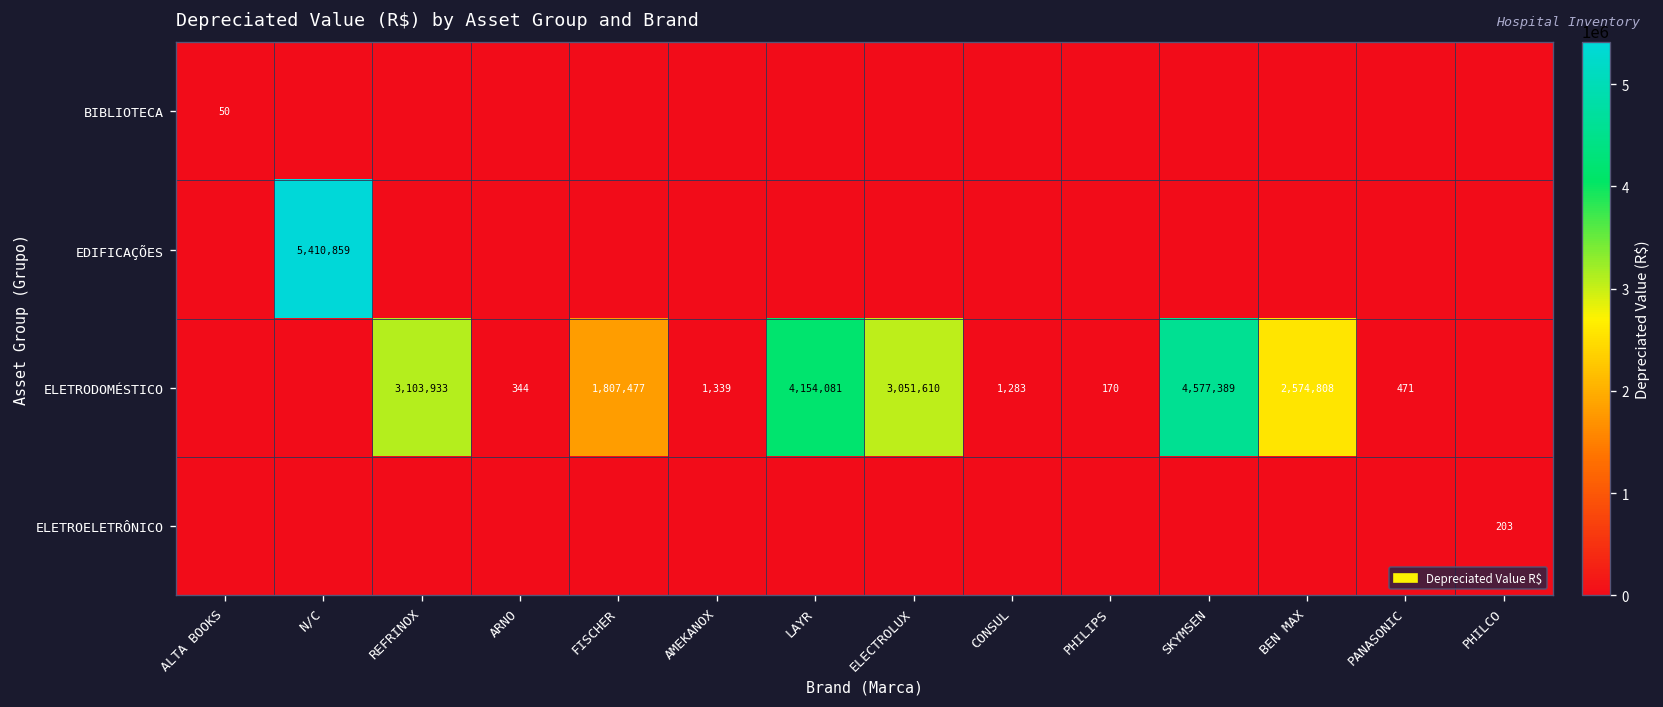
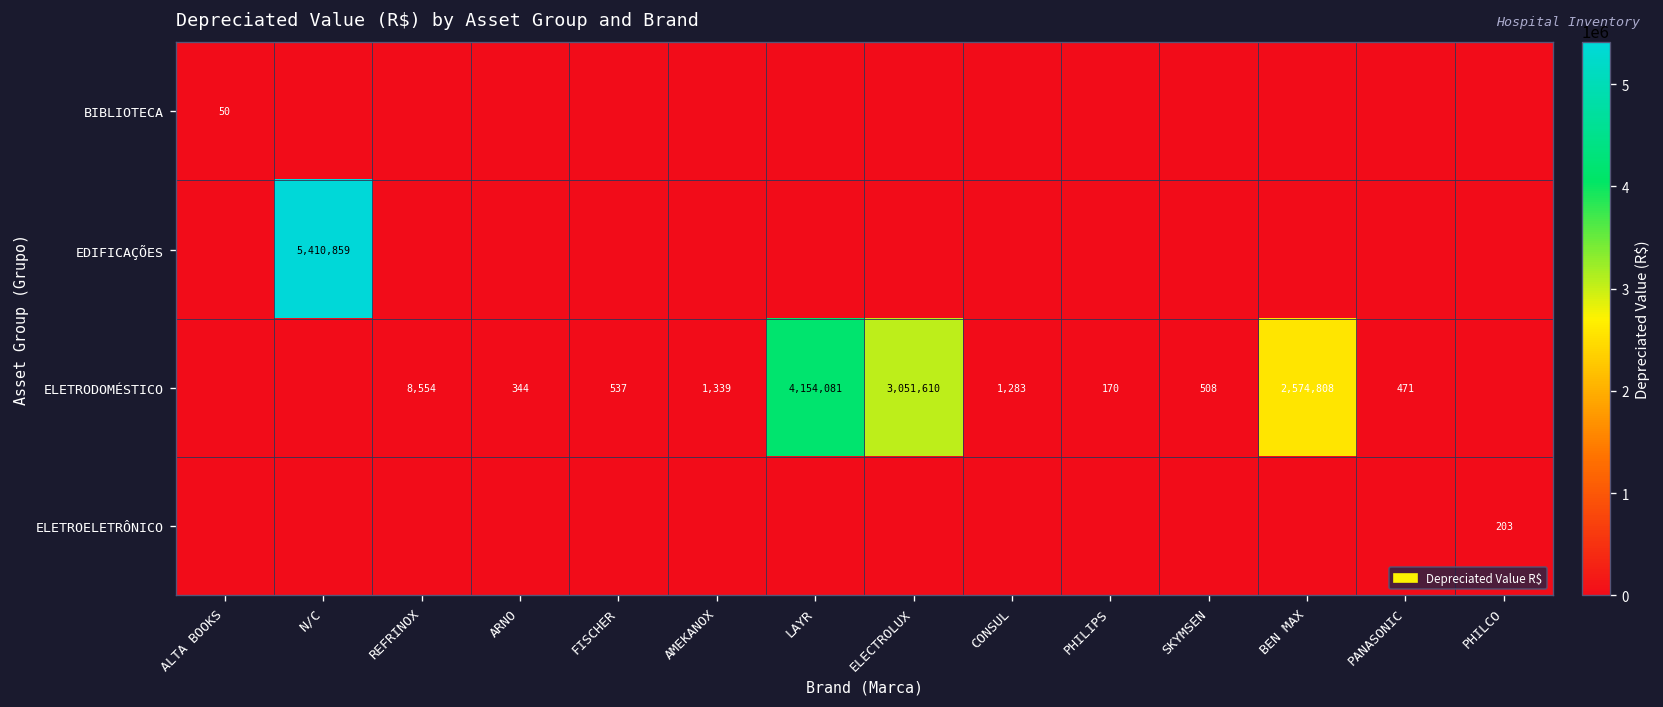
ELETRODOMÉSTICO, REFRINOX: 3,103,933 -> 8,554
ELETRODOMÉSTICO, FISCHER: 1,807,477 -> 537
ELETRODOMÉSTICO, SKYMSEN: 4,577,389 -> 508
